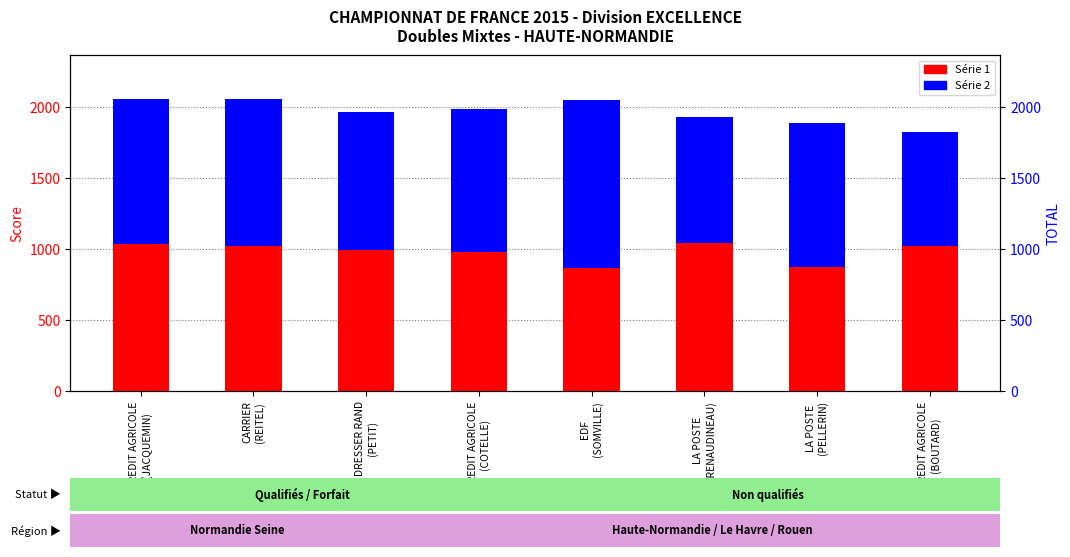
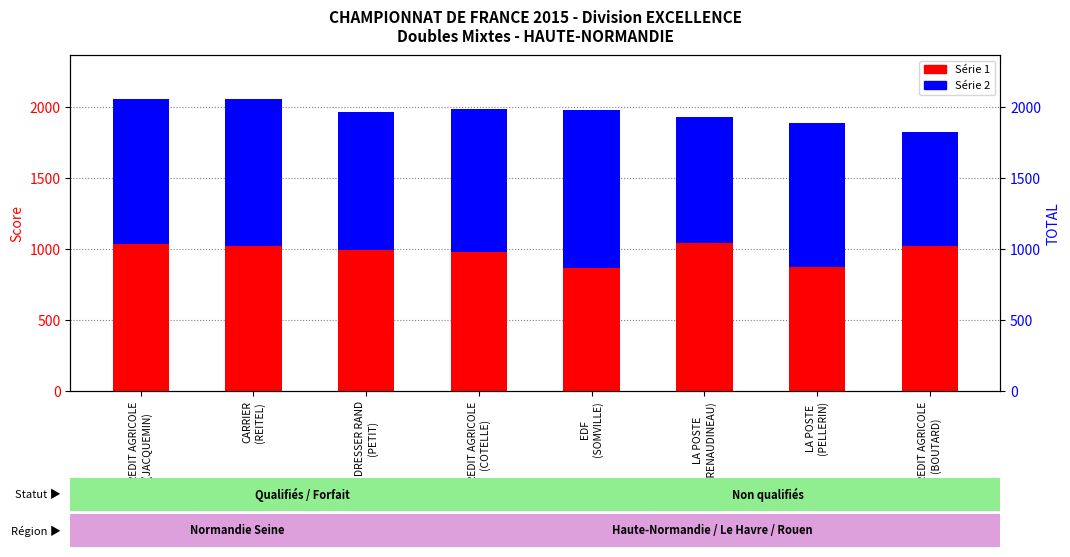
Série 2, EDF (SOMVILLE): 1180 -> 1110
